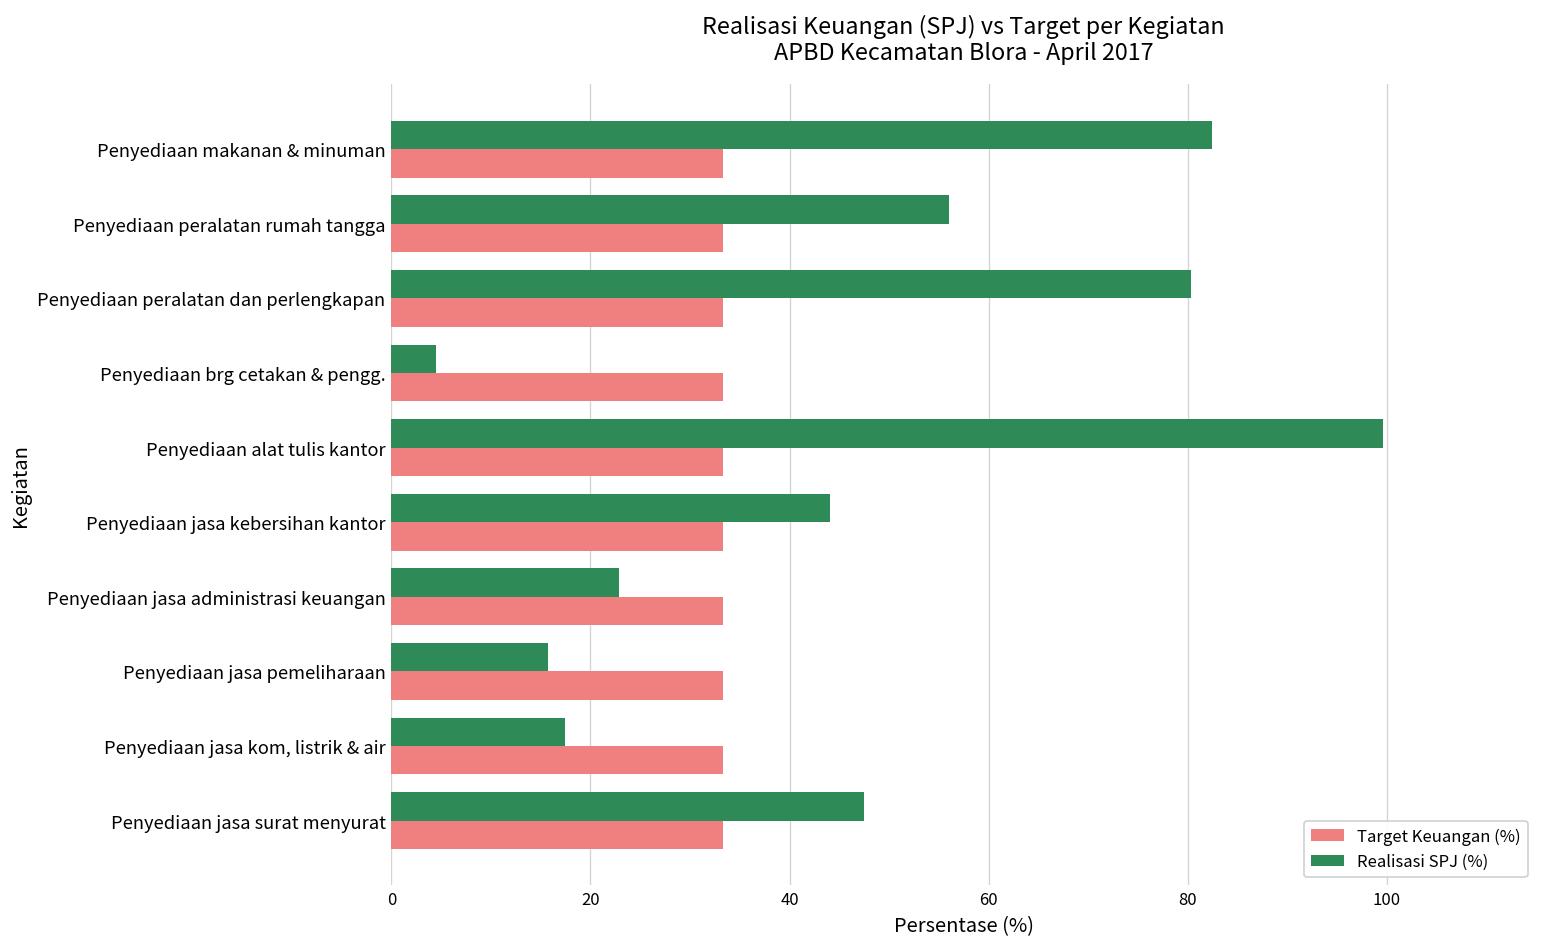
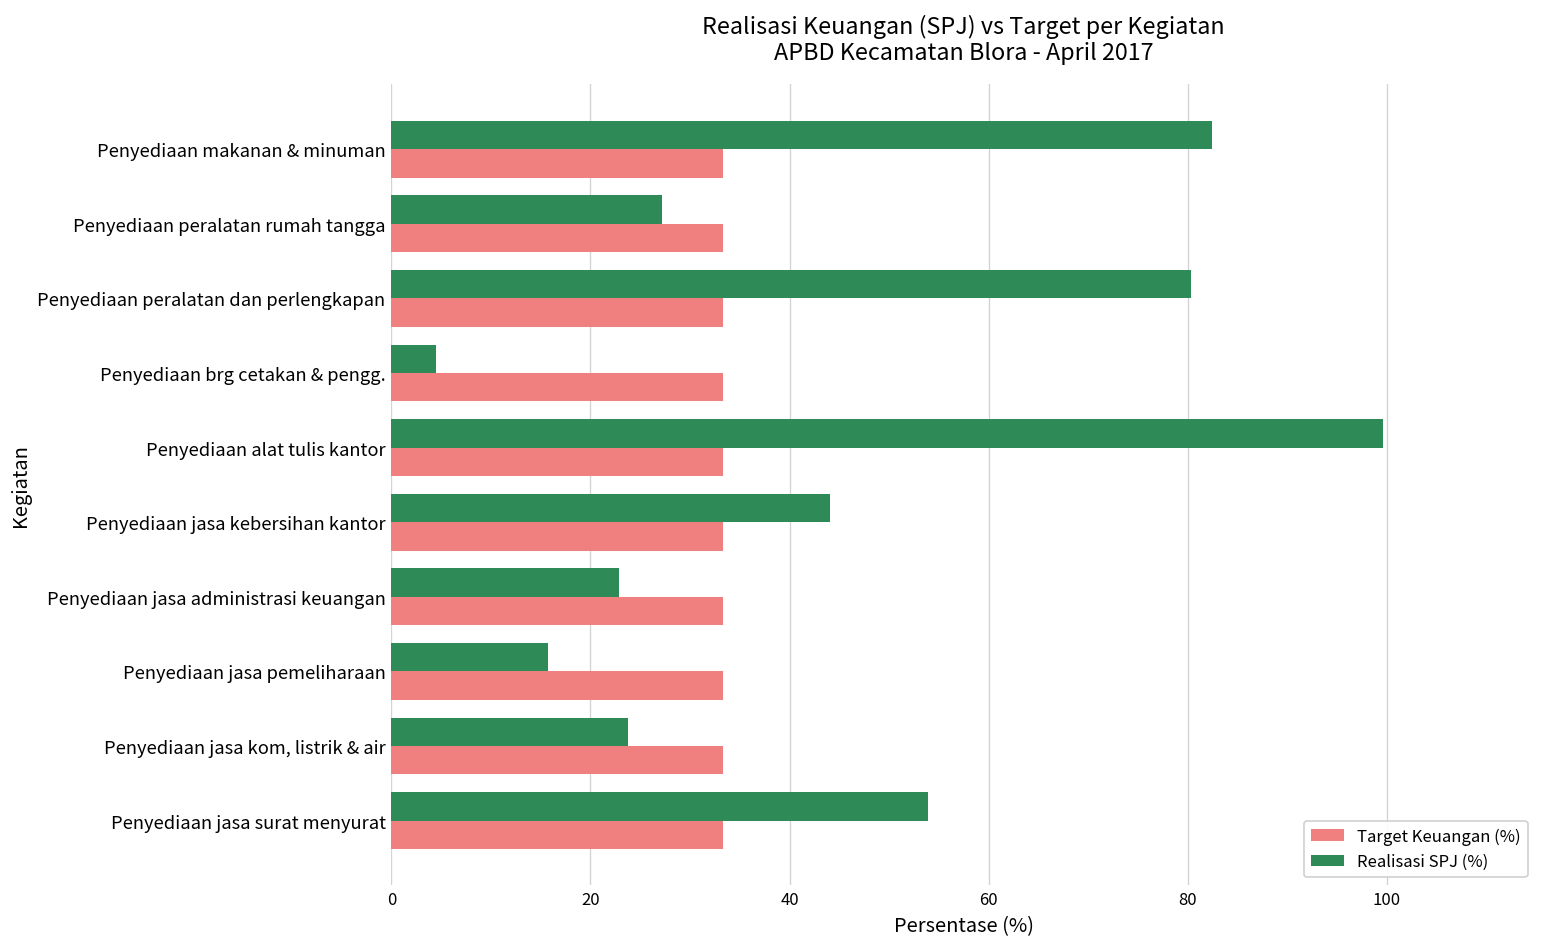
Realisasi SPJ (%), Penyediaan peralatan rumah tangga: 56 -> 27
Realisasi SPJ (%), Penyediaan jasa kom, listrik & air: 17 -> 24
Realisasi SPJ (%), Penyediaan jasa surat menyurat: 48 -> 54
